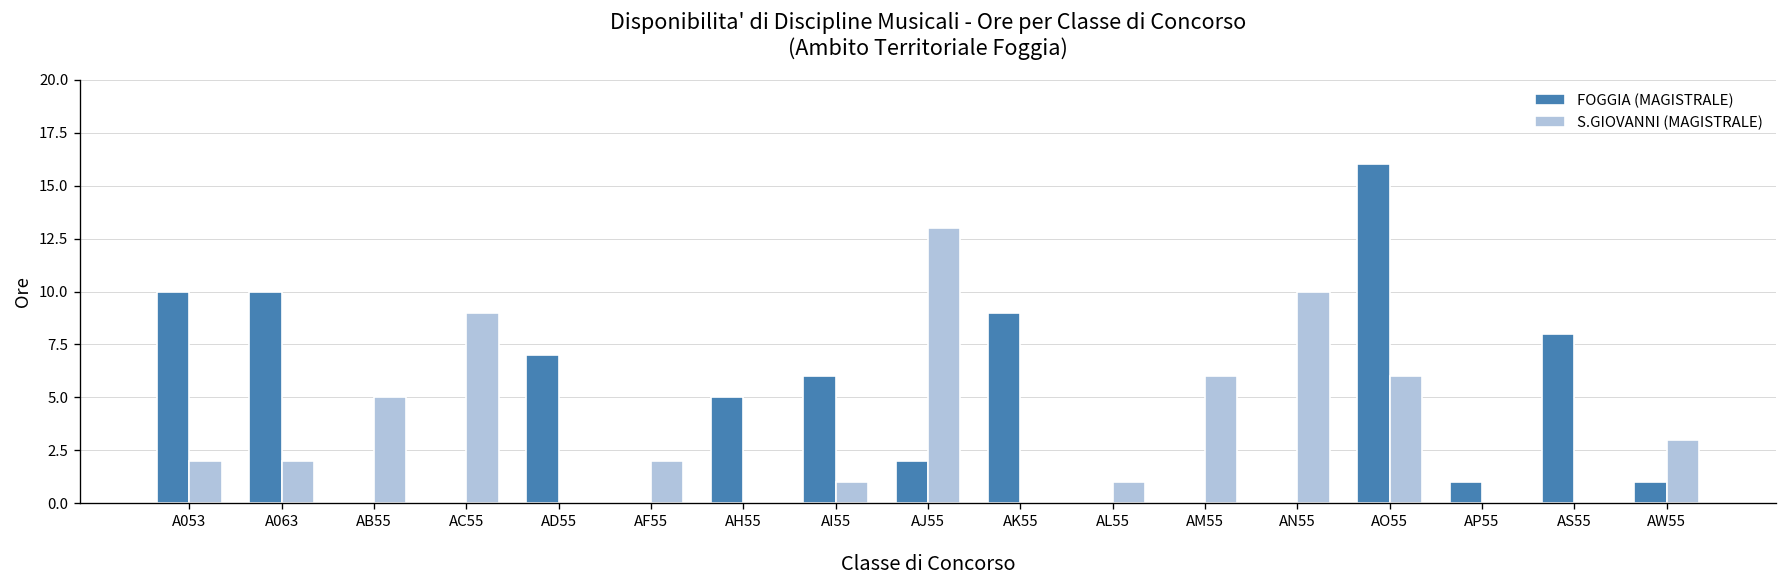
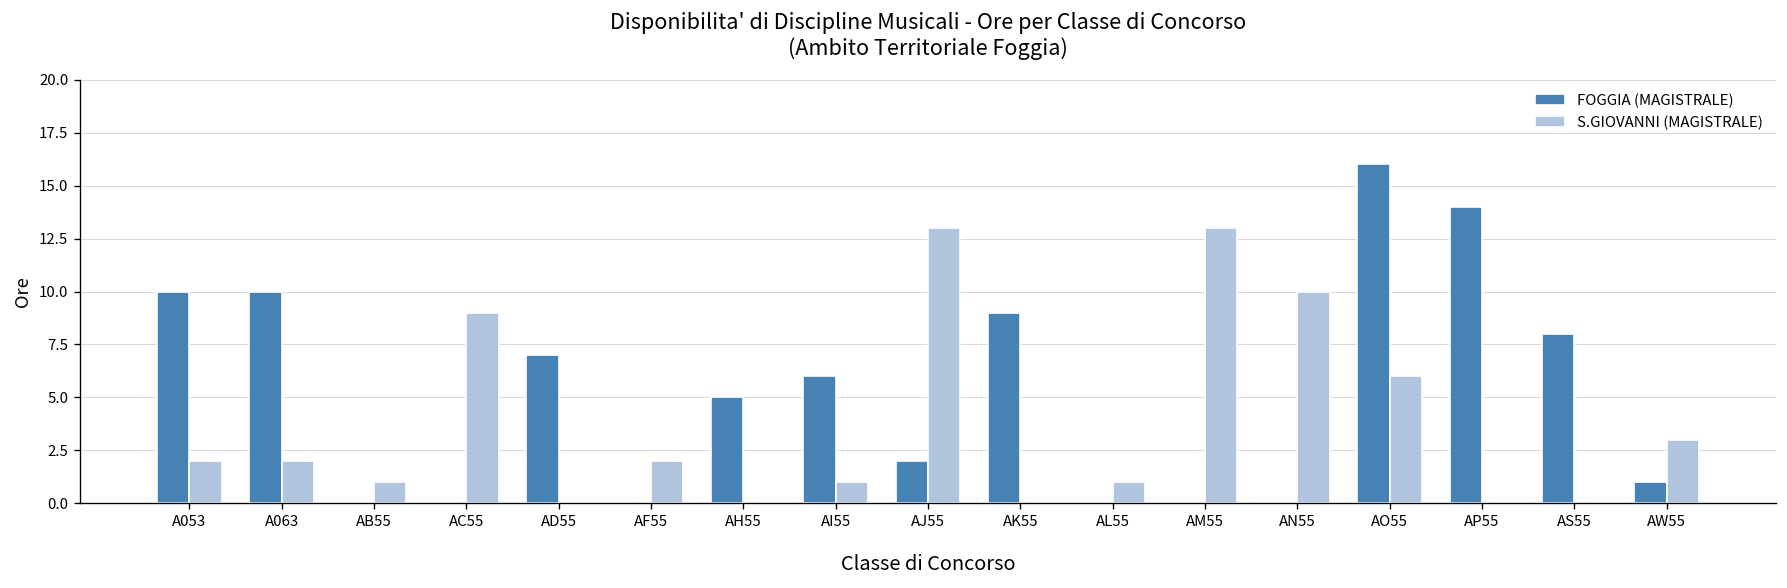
S.GIOVANNI (MAGISTRALE), AB55: 5 -> 1
S.GIOVANNI (MAGISTRALE), AM55: 6 -> 13
FOGGIA (MAGISTRALE), AP55: 1 -> 14
